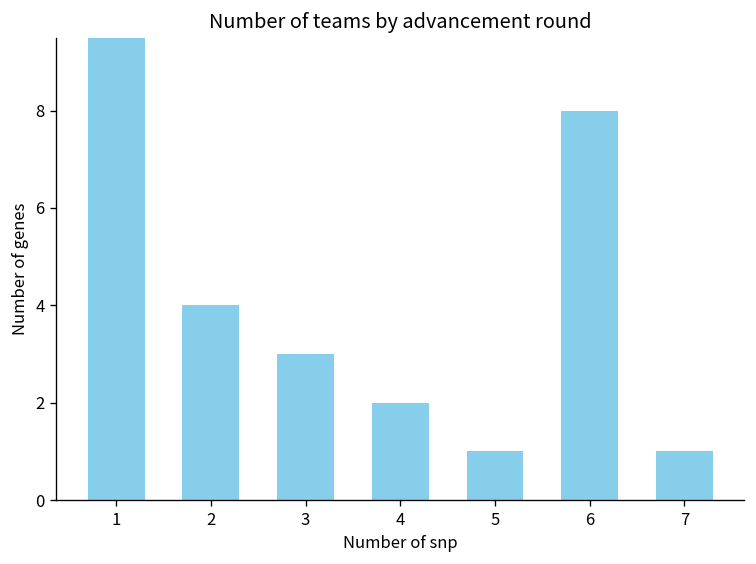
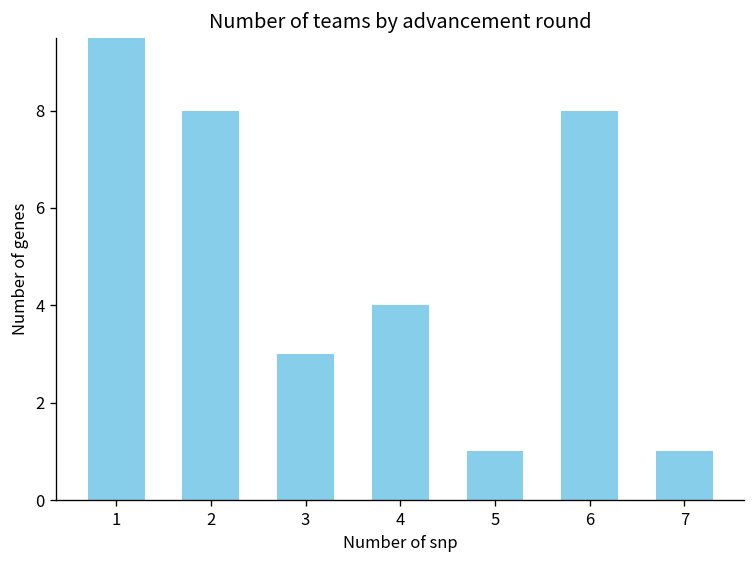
2: 4 -> 8
4: 2 -> 4
